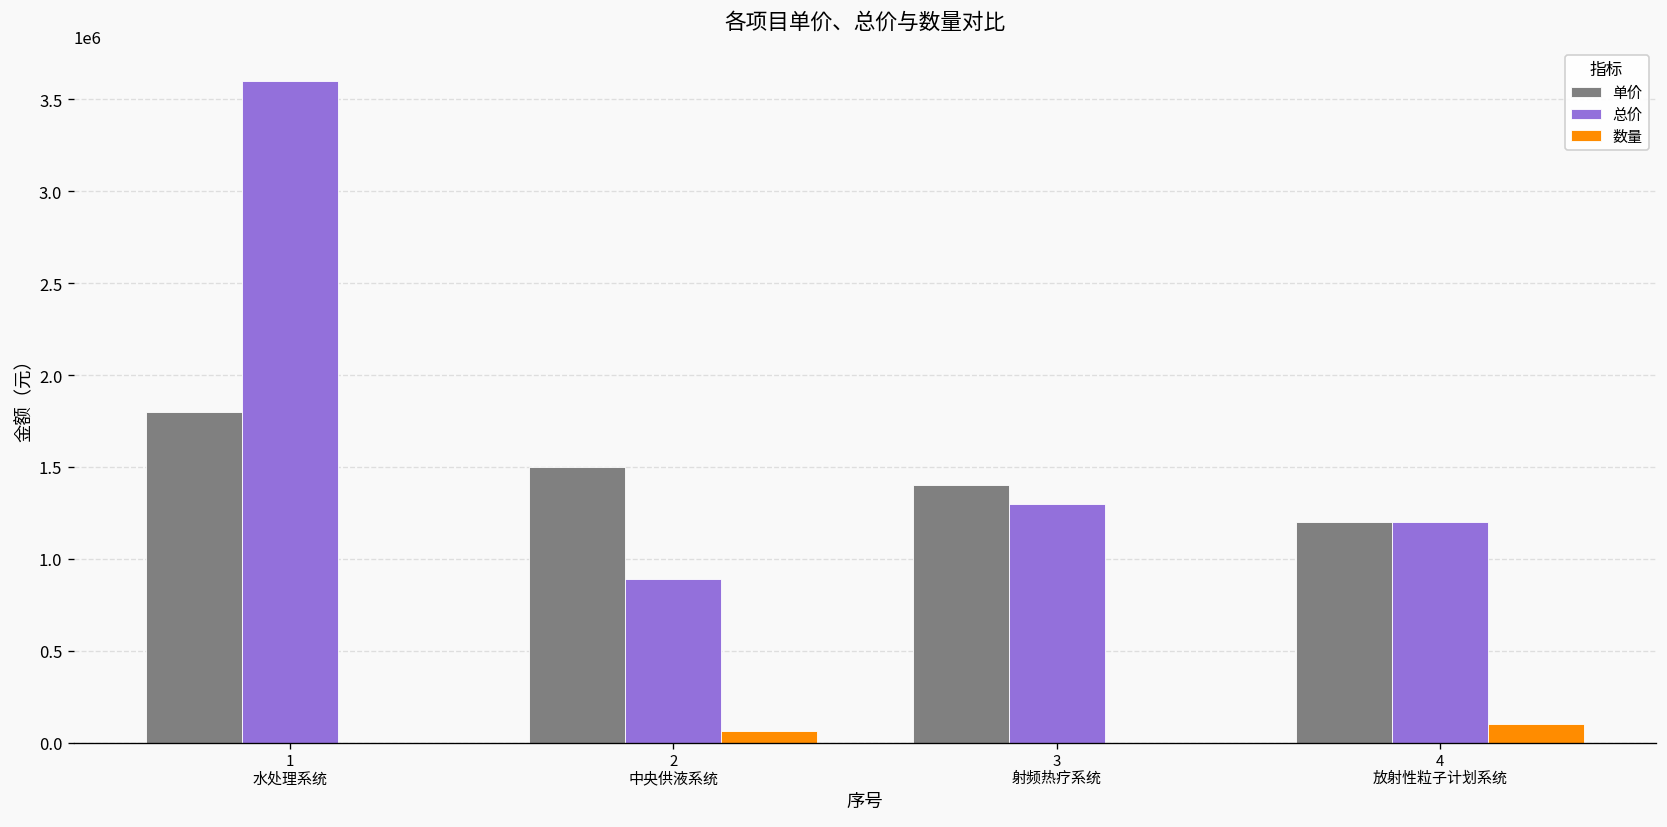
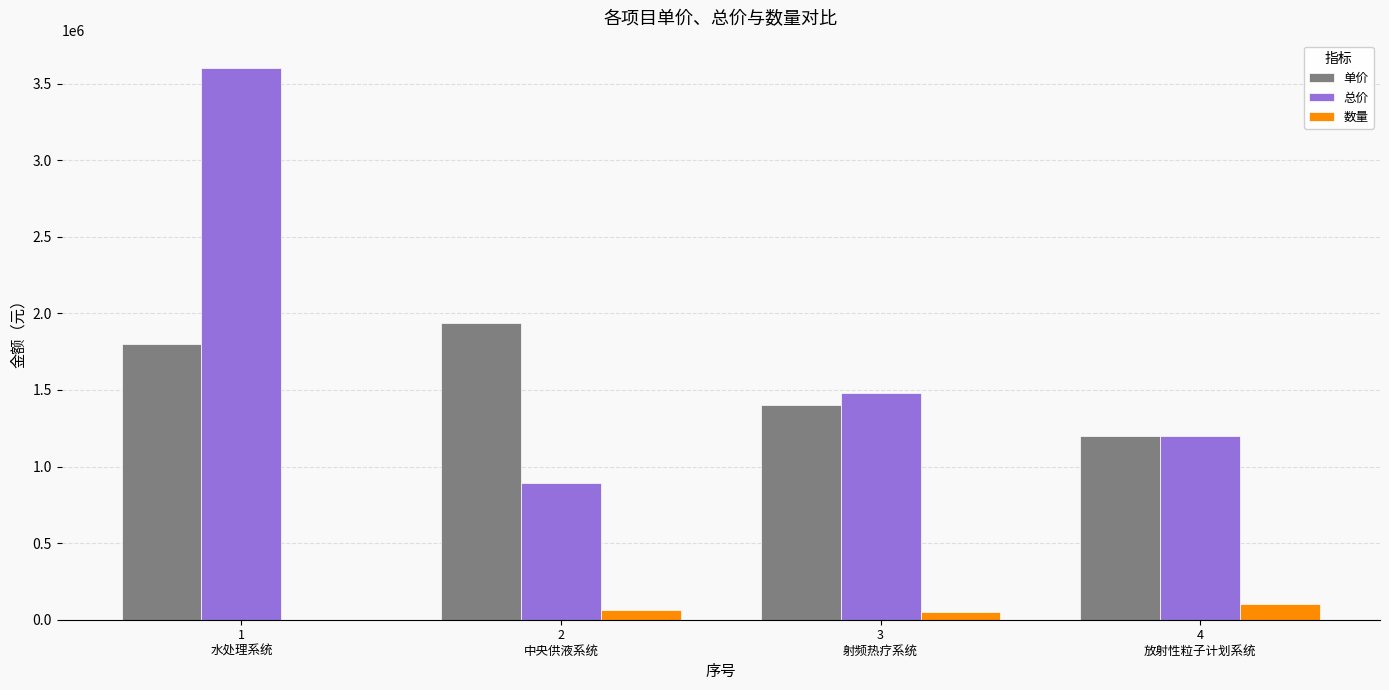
单价, 2 中央供液系统: 1500000 -> 1940000
总价, 3 射频热疗系统: 1300000 -> 1480000
数量, 3 射频热疗系统: 0 -> 50000
